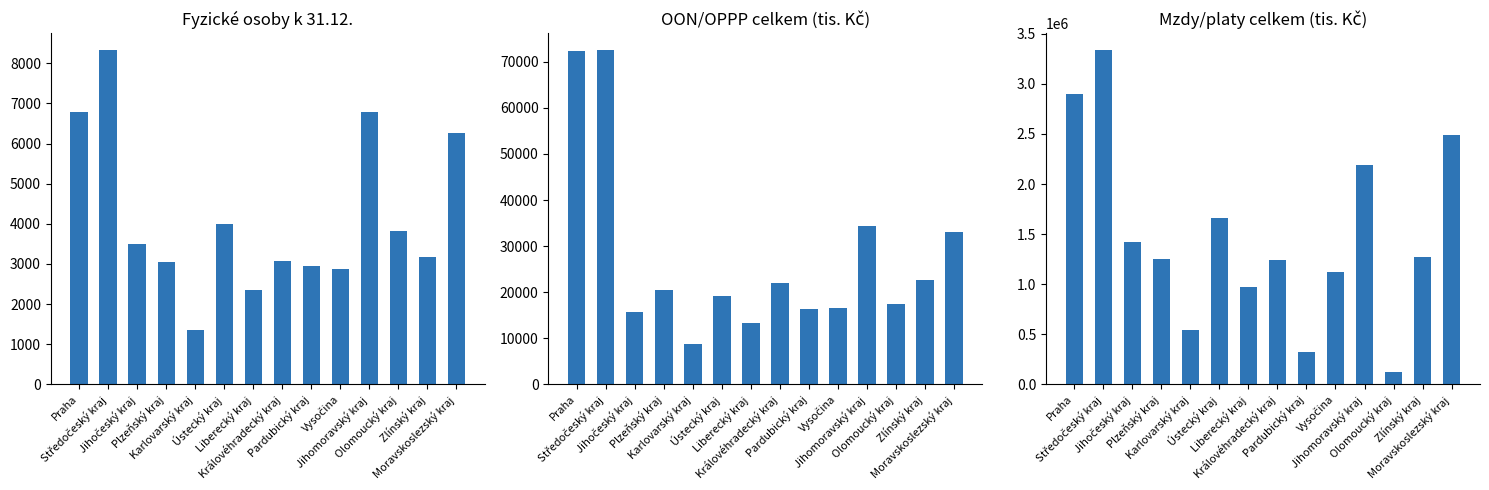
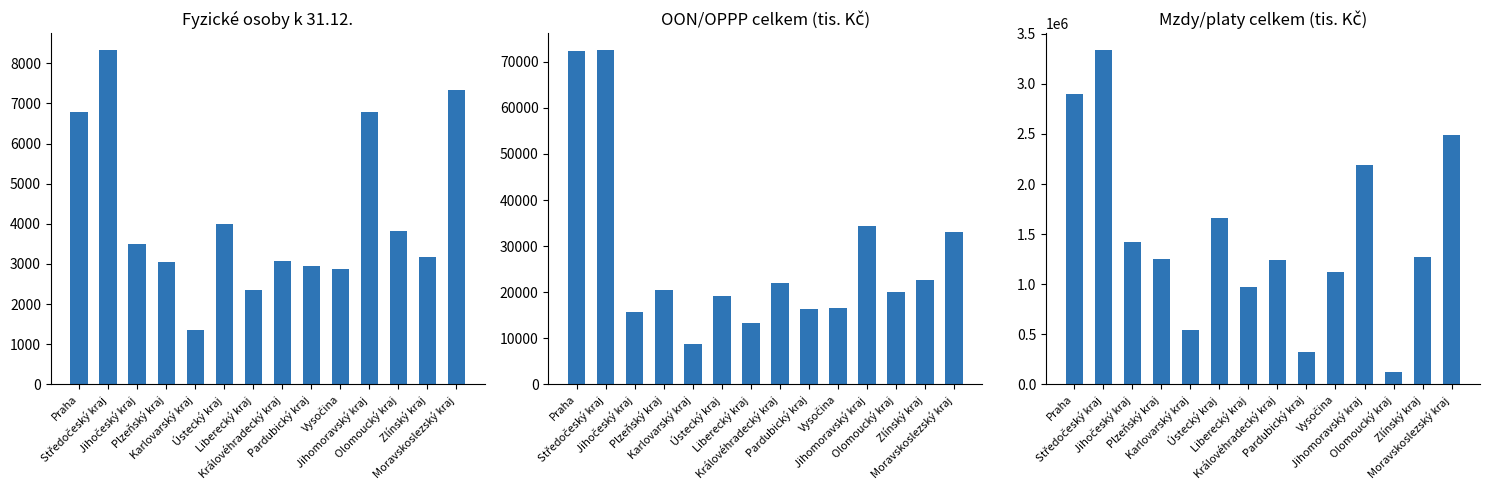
Fyzické osoby k 31.12., Moravskoslezský kraj: 6300 -> 7300
OON/OPPP celkem (tis. Kč), Olomoucký kraj: 17000 -> 20000
